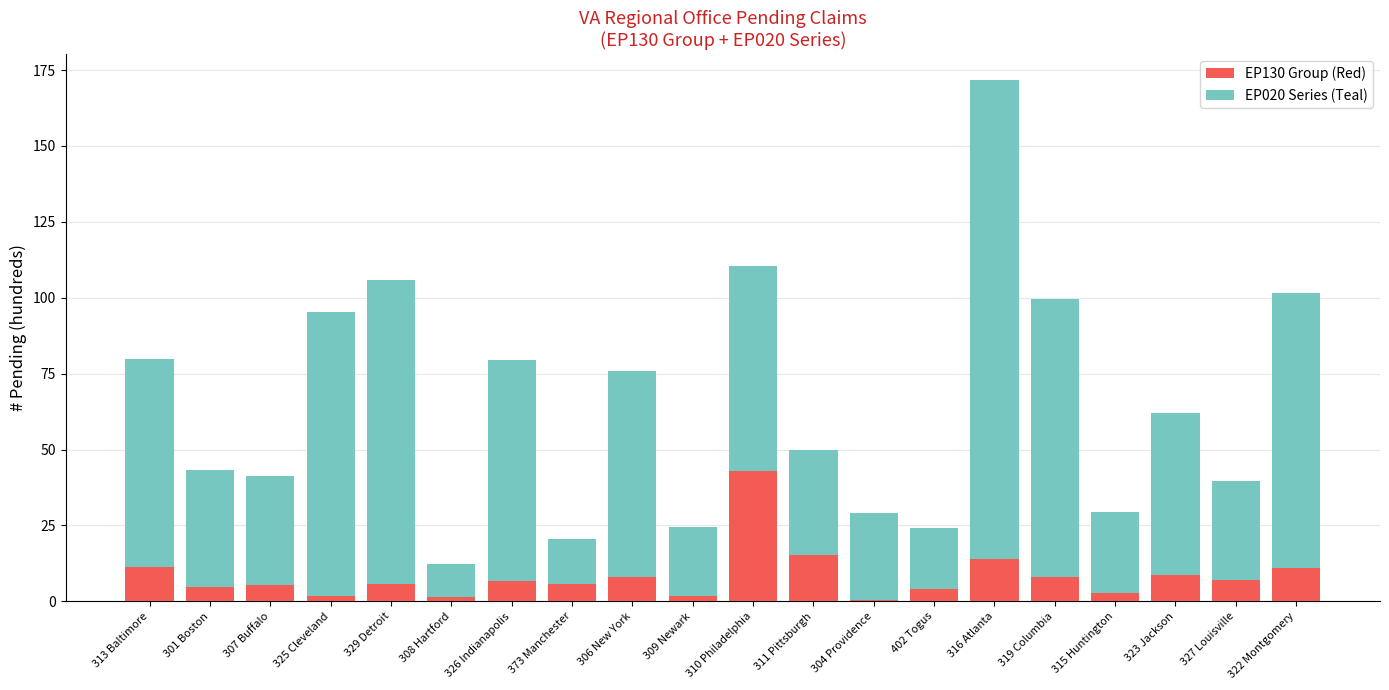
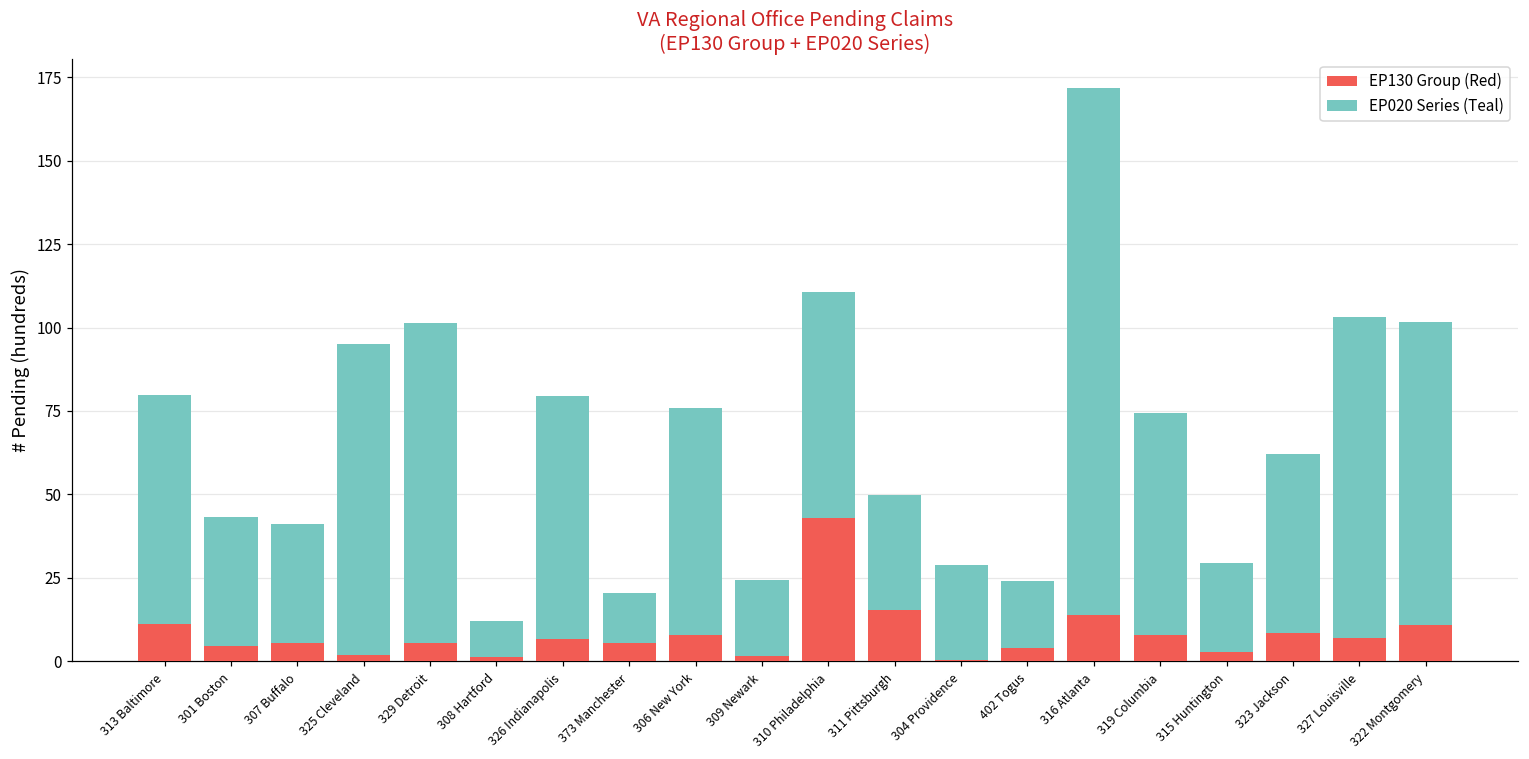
EP020 Series (Teal), 329 Detroit: 100 -> 96
EP020 Series (Teal), 319 Columbia: 92 -> 66
EP020 Series (Teal), 327 Louisville: 33 -> 96
